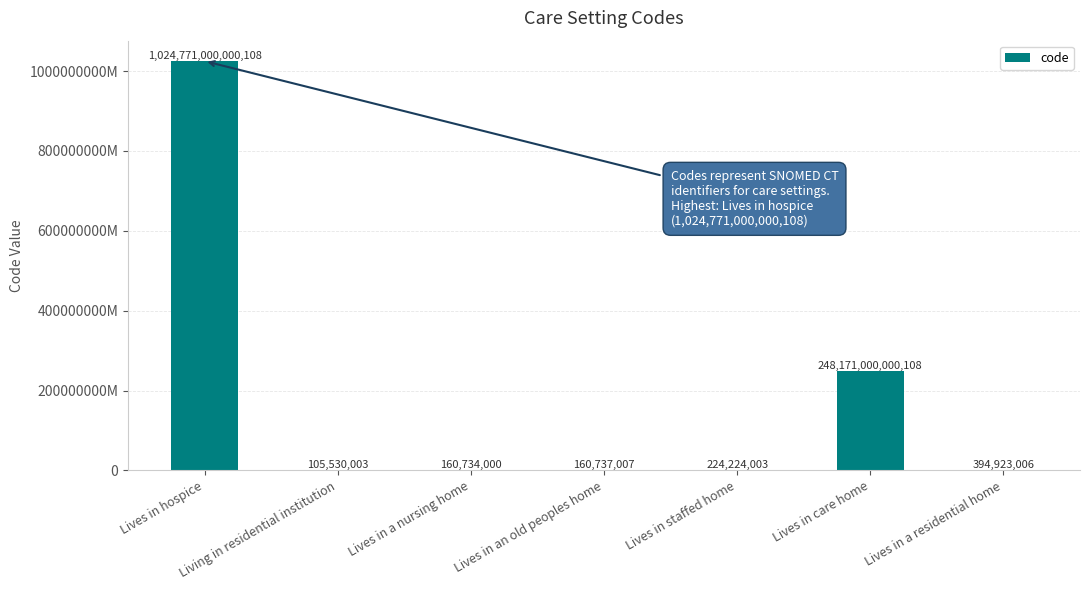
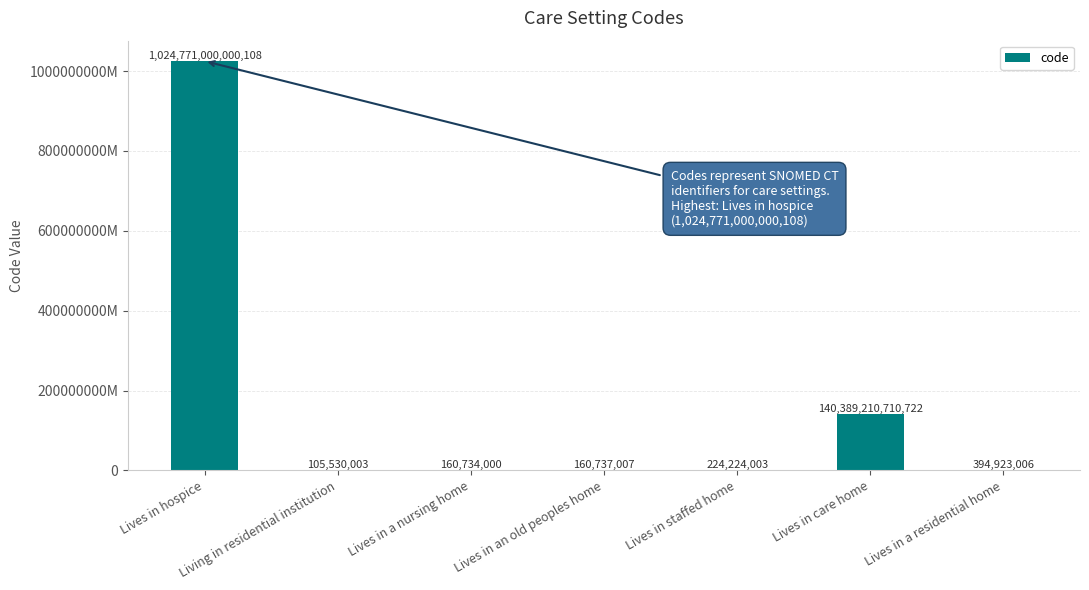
Lives in care home: 248,171,000,000,108 -> 140,389,210,710,722
